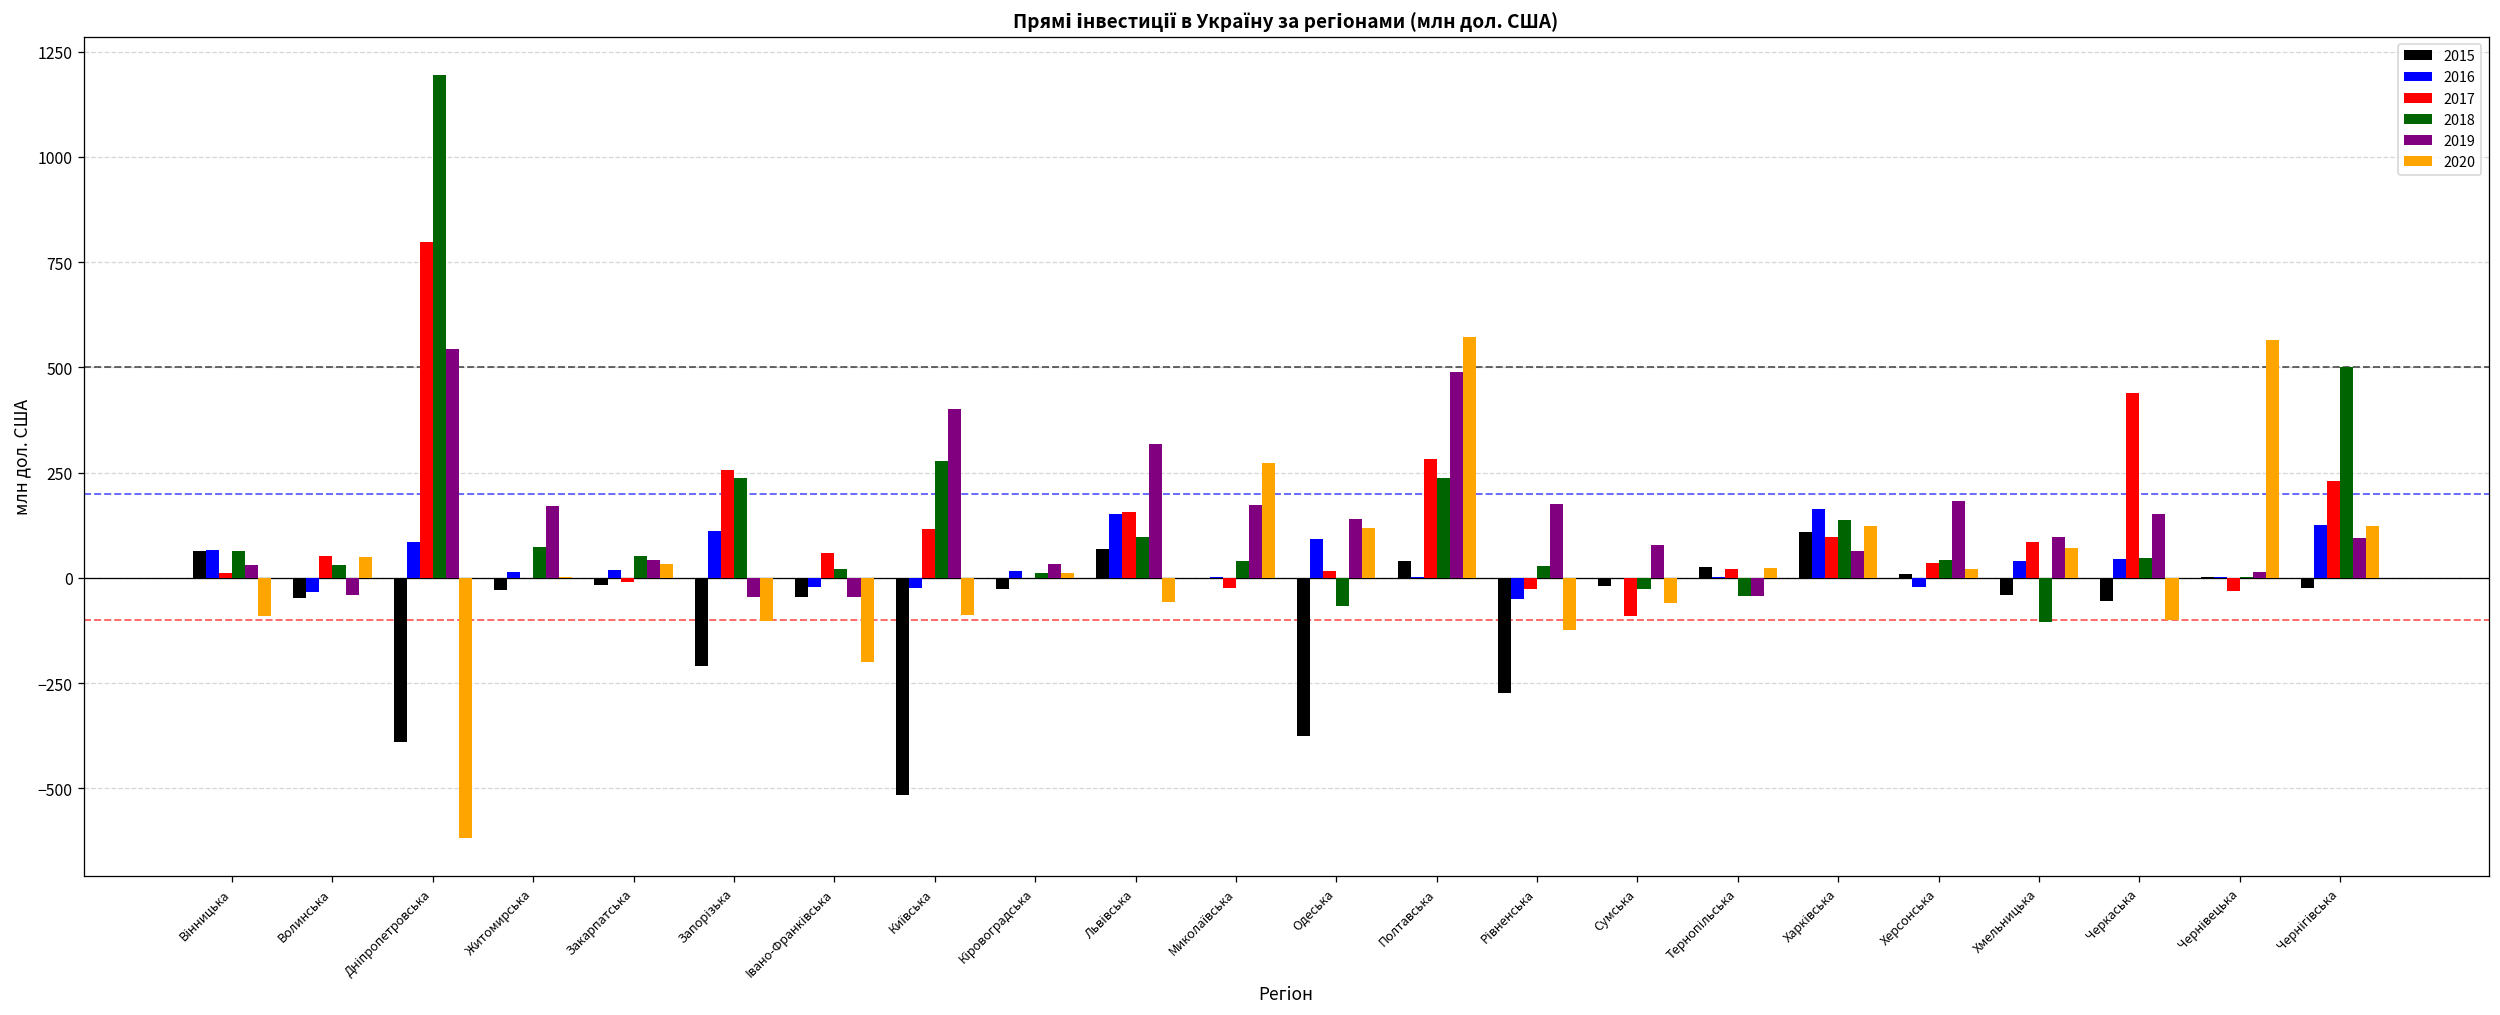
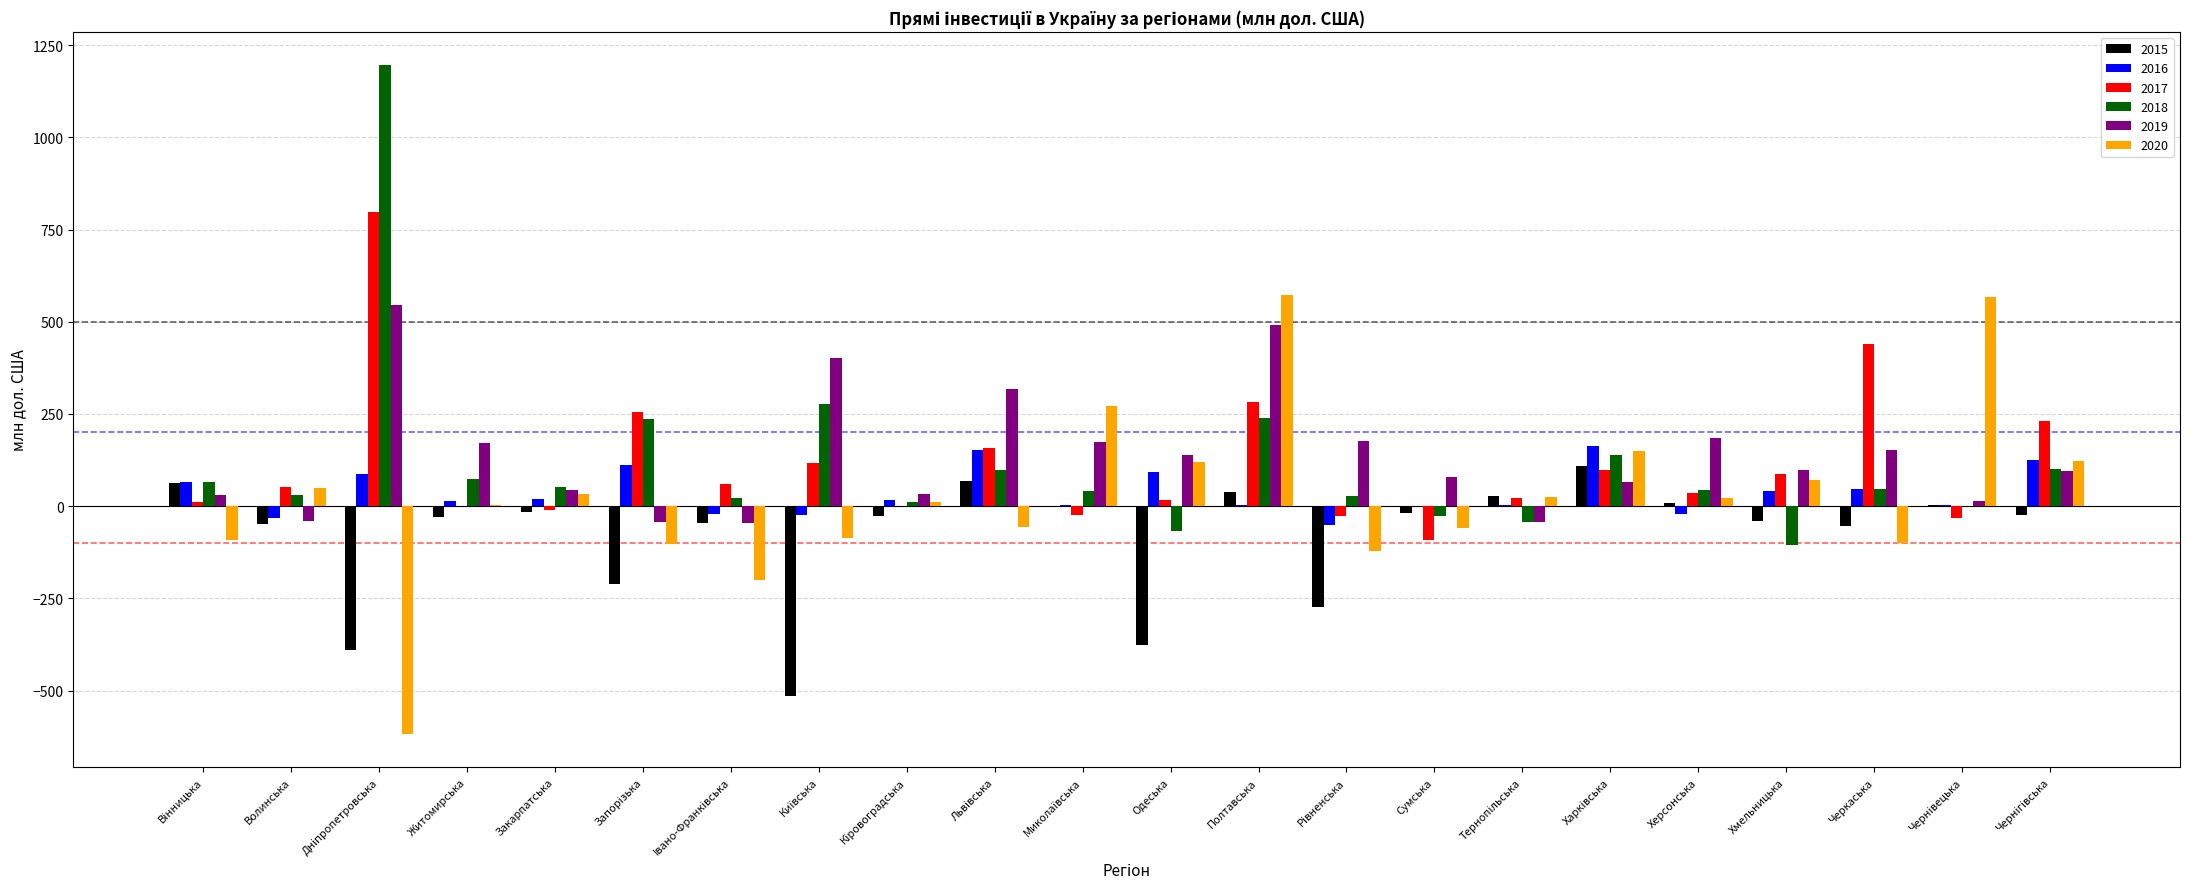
2020, Харківська: 120 -> 150
2018, Чернігівська: 500 -> 100
